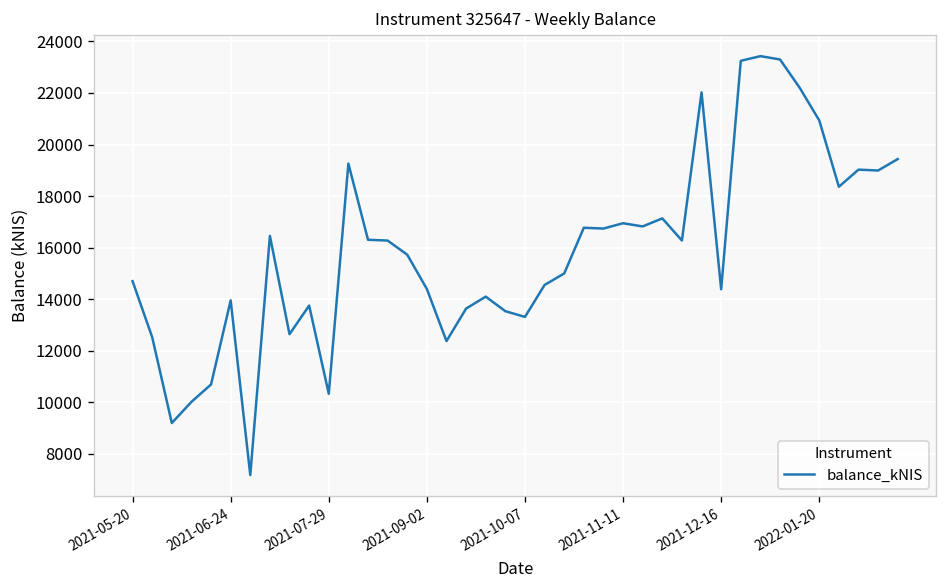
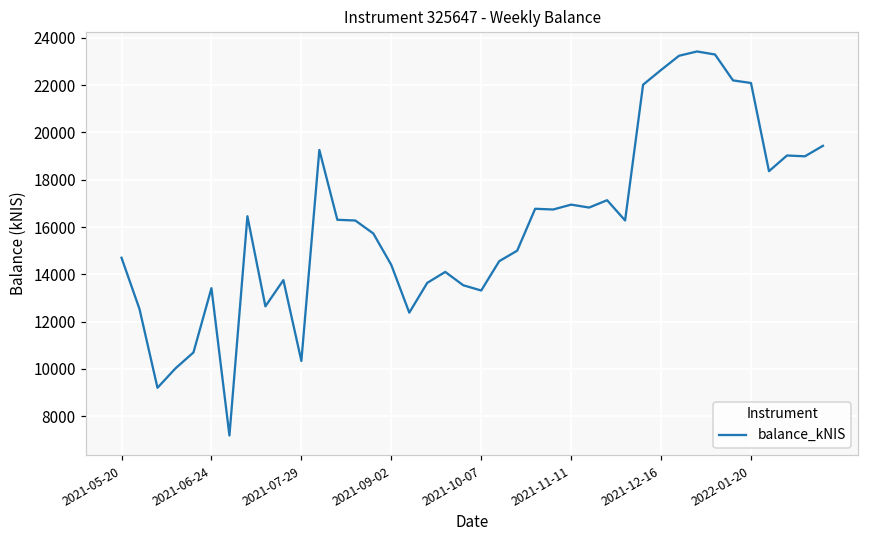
2021-06-24: 14000 -> 13400
2021-12-16: 14400 -> 22600
2022-01-20: 20900 -> 22100
